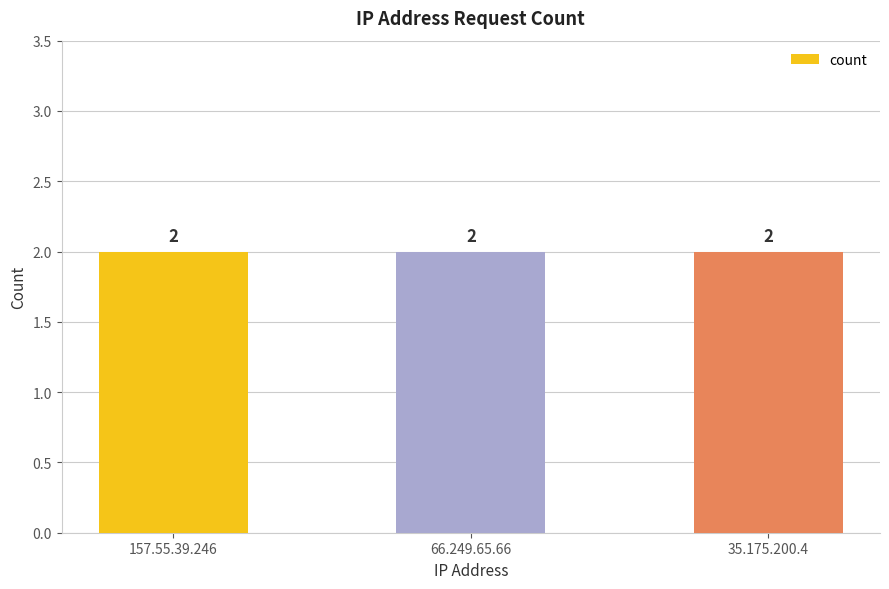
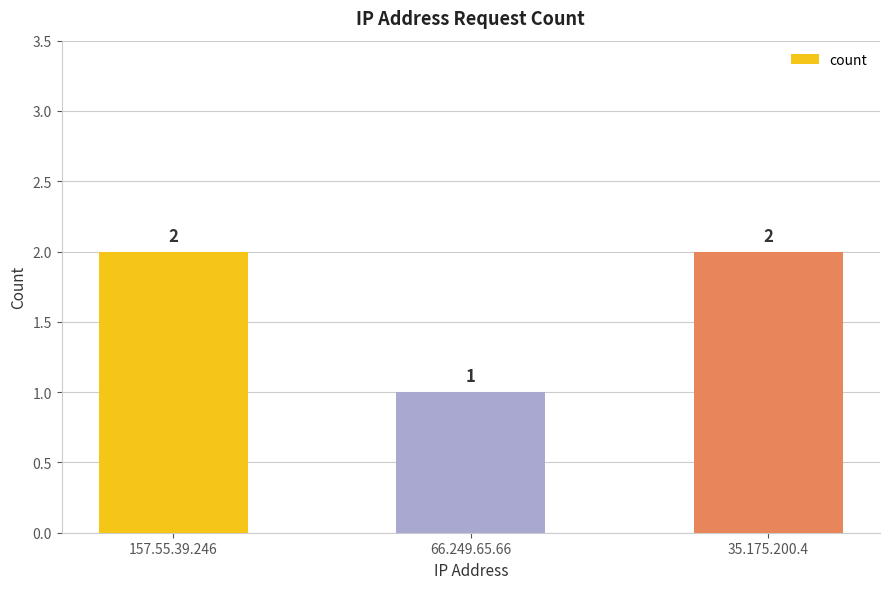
66.249.65.66: 2 -> 1
